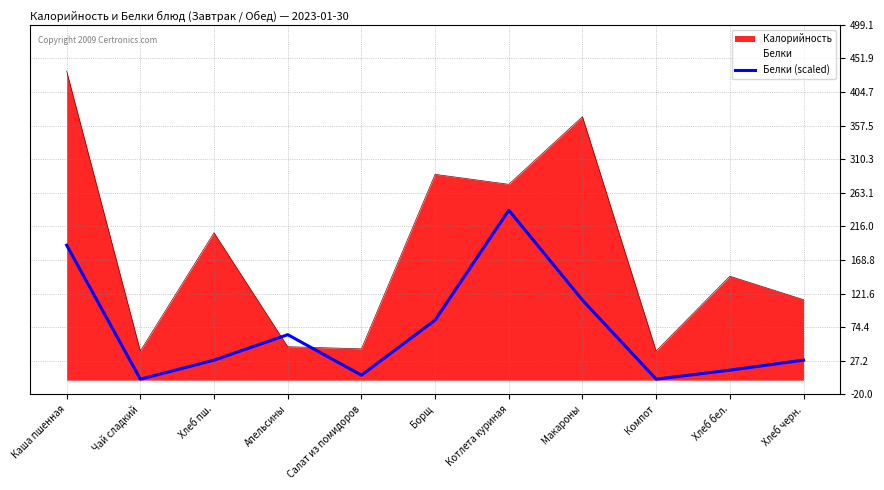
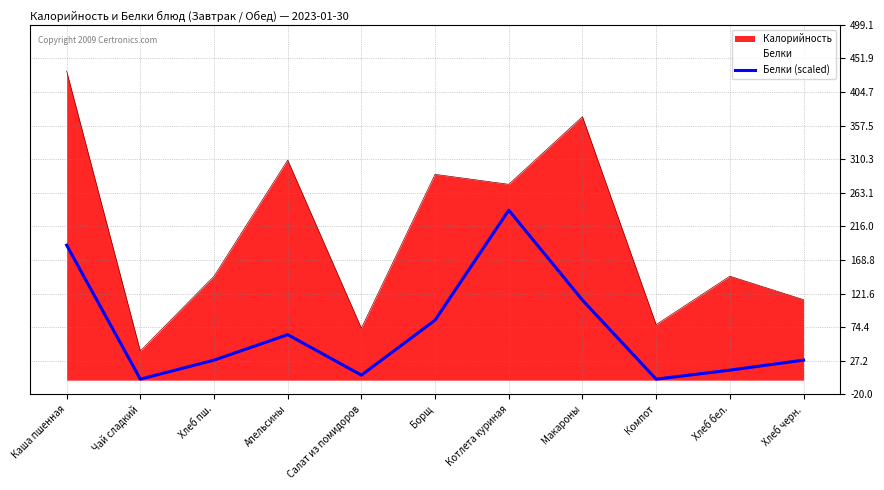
Калорийность, Хлеб пш.: 210 -> 150
Калорийность, Апельсины: 50 -> 310
Калорийность, Салат из помидоров: 40 -> 70
Калорийность, Компот: 40 -> 80
